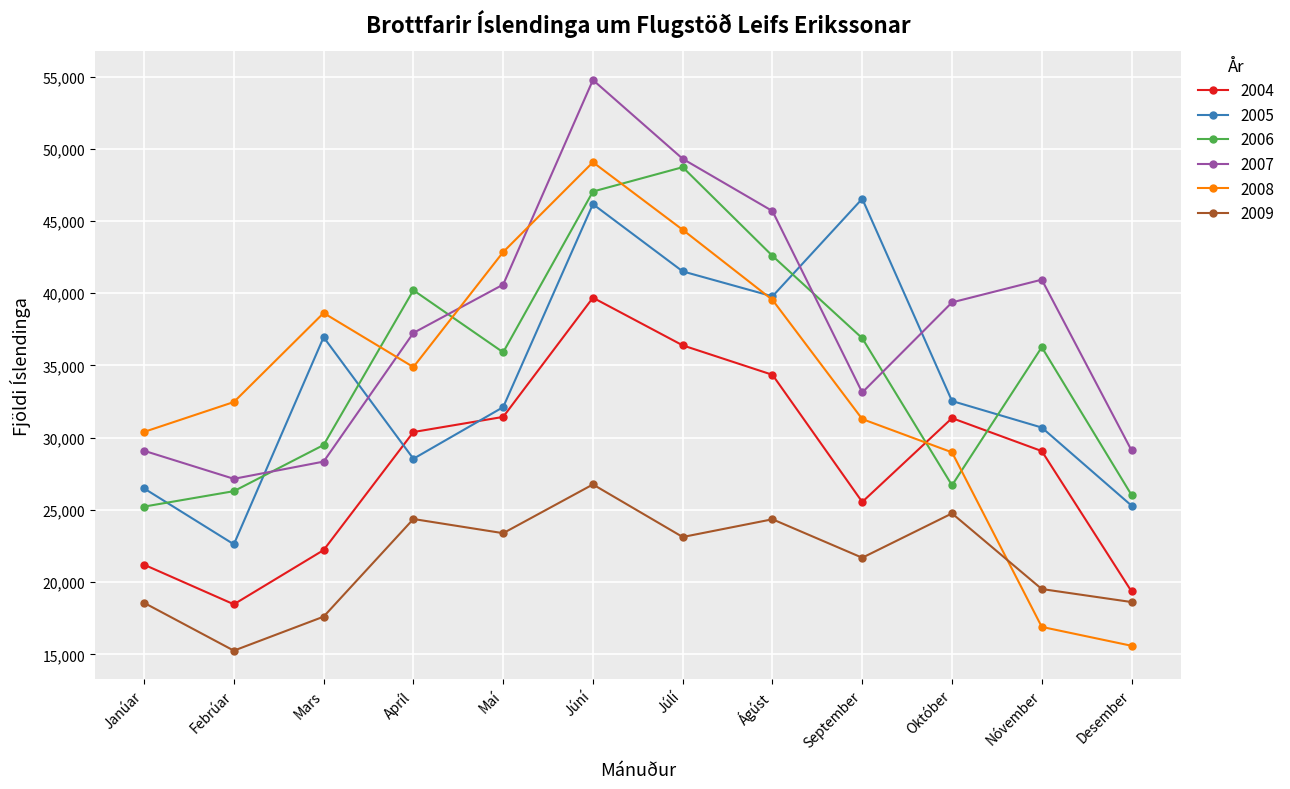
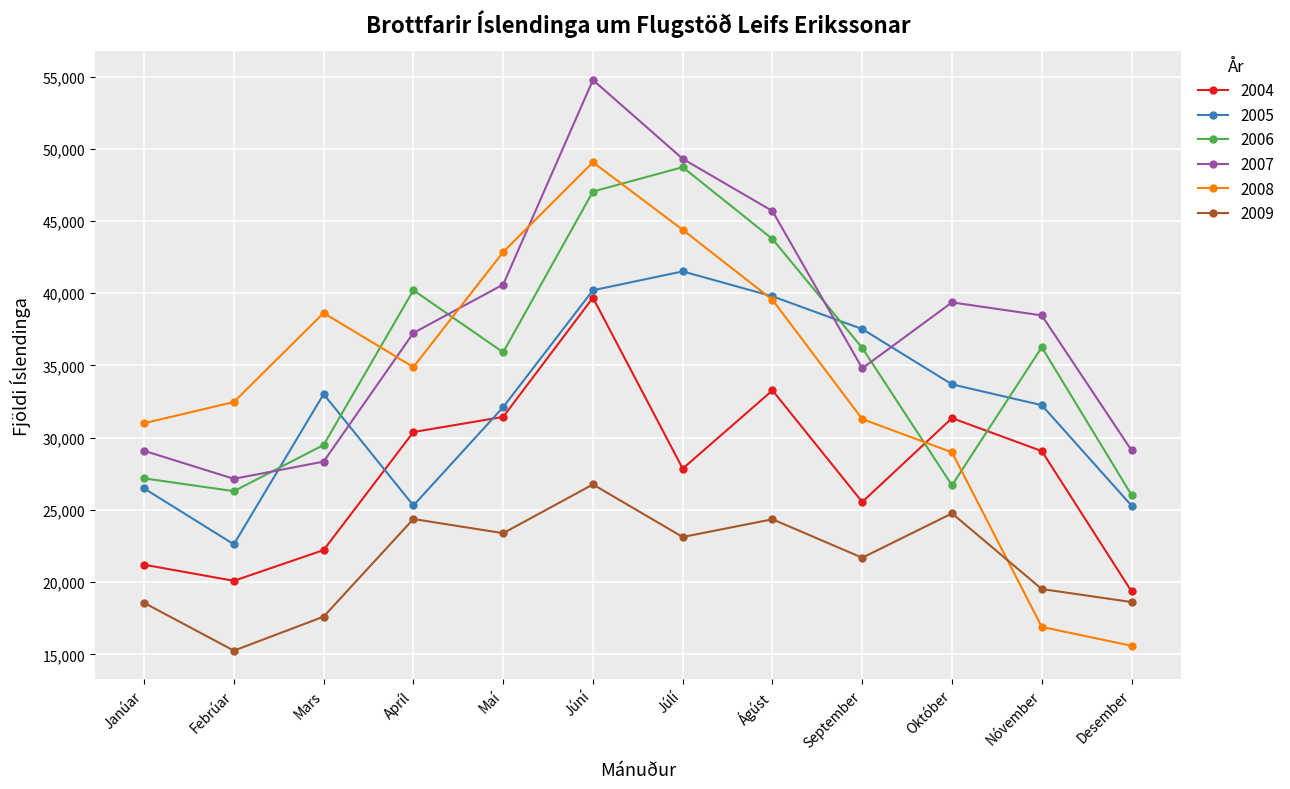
2006, Janúar: 25,200 -> 27,200
2008, Janúar: 30,400 -> 31,000
2004, Febrúar: 18,500 -> 20,100
2005, Mars: 37,000 -> 33,000
2005, Apríl: 28,500 -> 25,300
2005, Júní: 46,200 -> 40,200
2004, Júlí: 36,400 -> 27,900
2004, Ágúst: 34,400 -> 33,300
2006, Ágúst: 42,600 -> 43,800
2005, September: 46,500 -> 37,500
2006, September: 36,900 -> 36,200
2007, September: 33,100 -> 34,800
2005, Október: 32,500 -> 33,700
2005, Nóvember: 30,700 -> 32,300
2007, Nóvember: 40,900 -> 38,500
